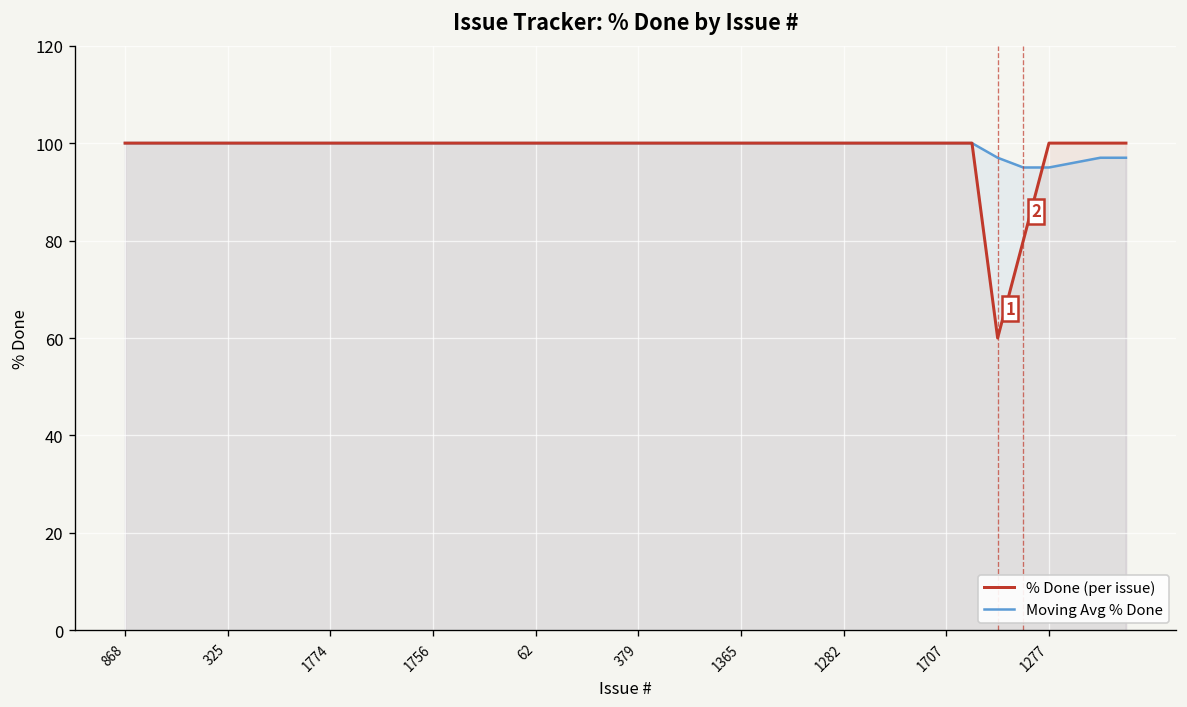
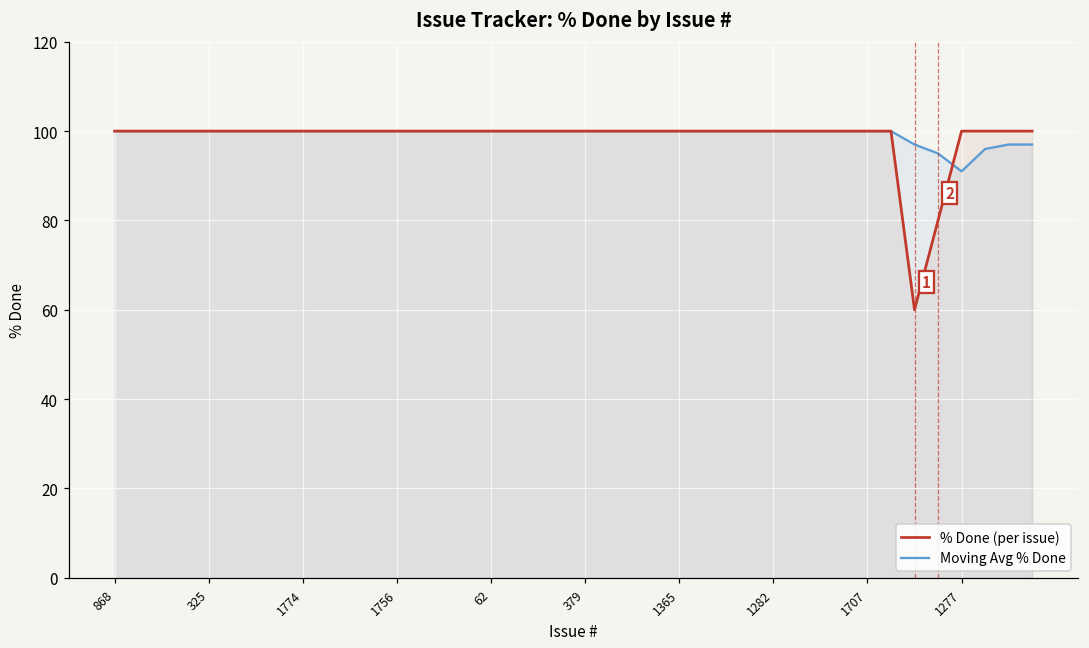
Moving Avg % Done, 1277: 95 -> 91
